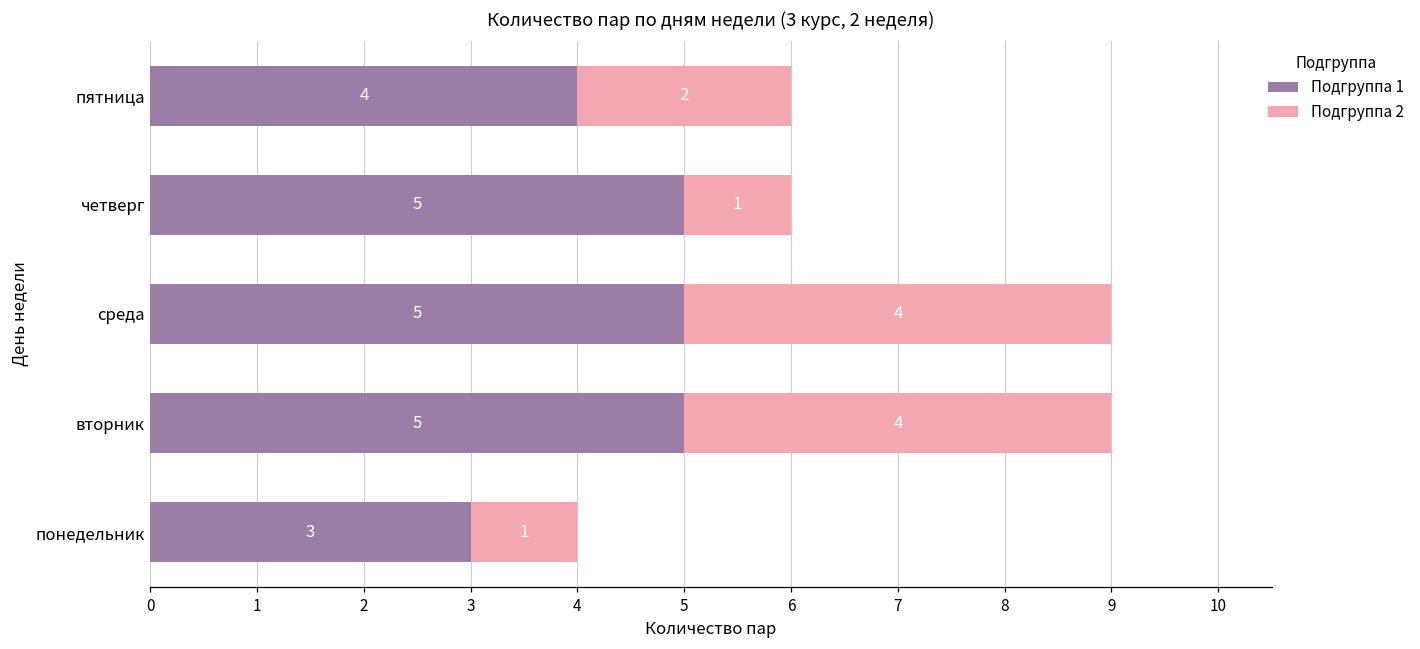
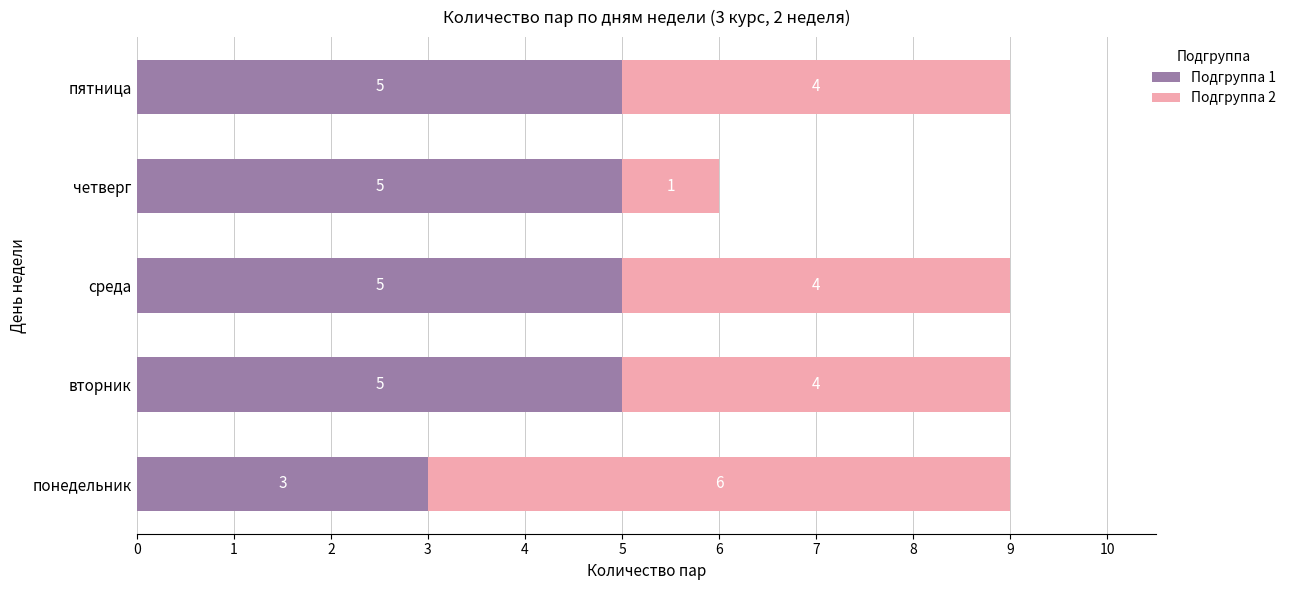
Подгруппа 1, пятница: 4 -> 5
Подгруппа 2, пятница: 2 -> 4
Подгруппа 2, понедельник: 1 -> 6
